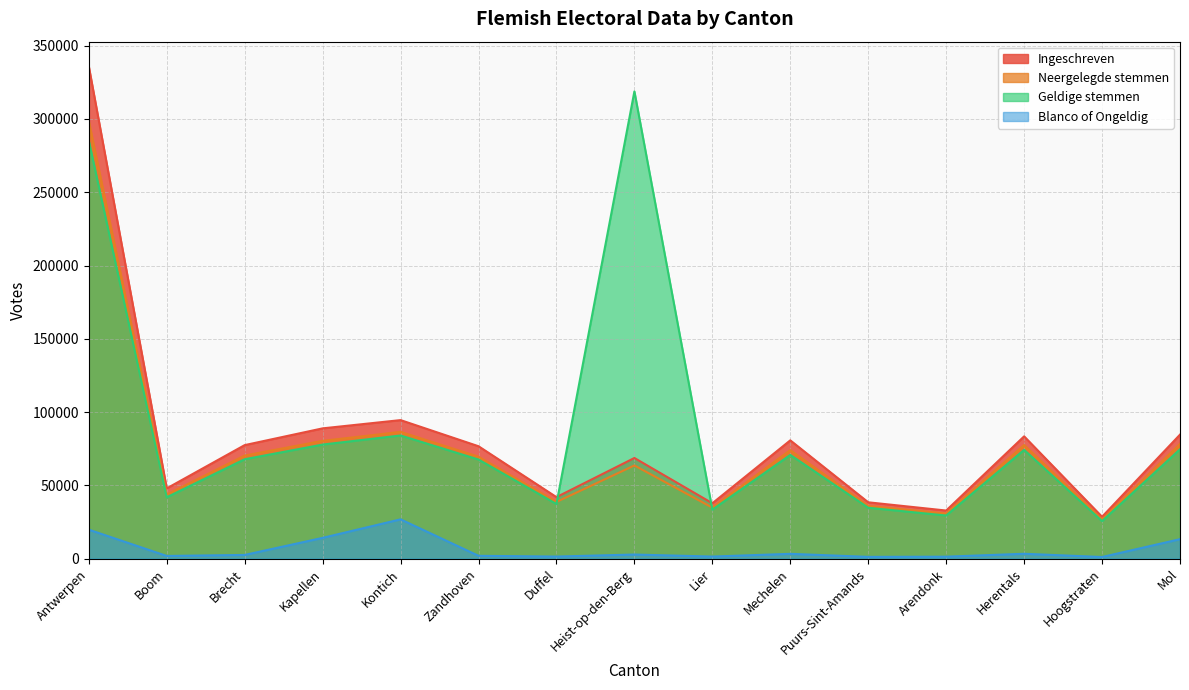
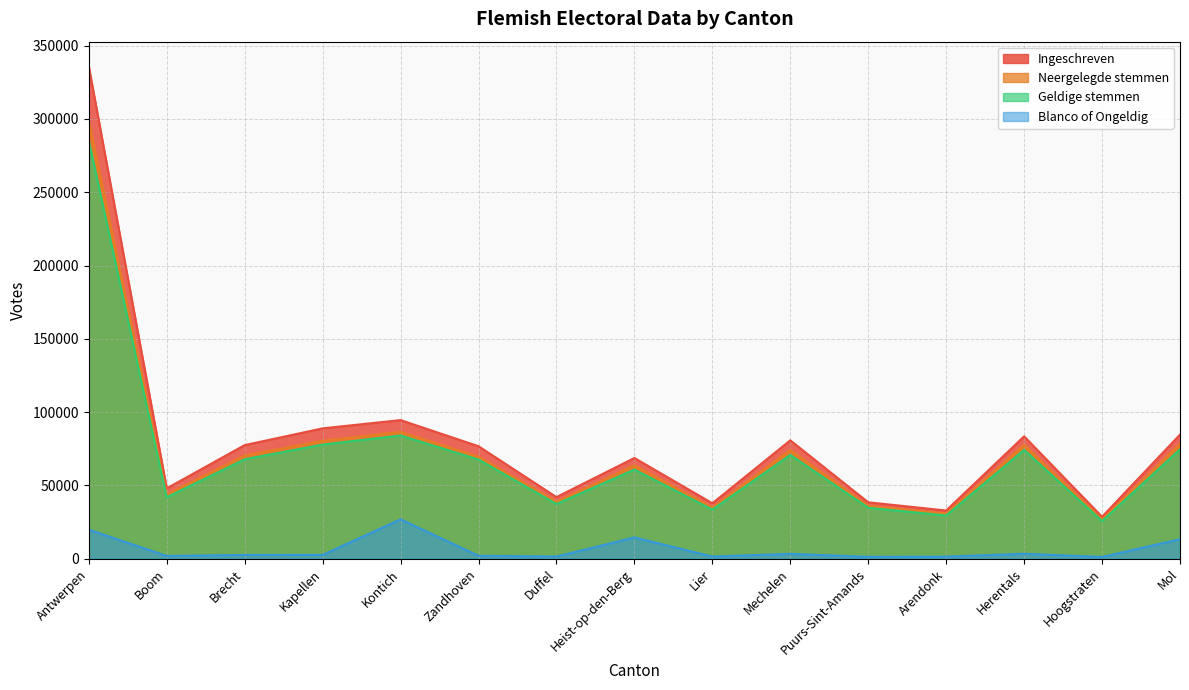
Blanco of Ongeldig, Kapellen: 14000 -> 3000
Geldige stemmen, Heist-op-den-Berg: 319000 -> 61000
Blanco of Ongeldig, Heist-op-den-Berg: 3000 -> 14000
